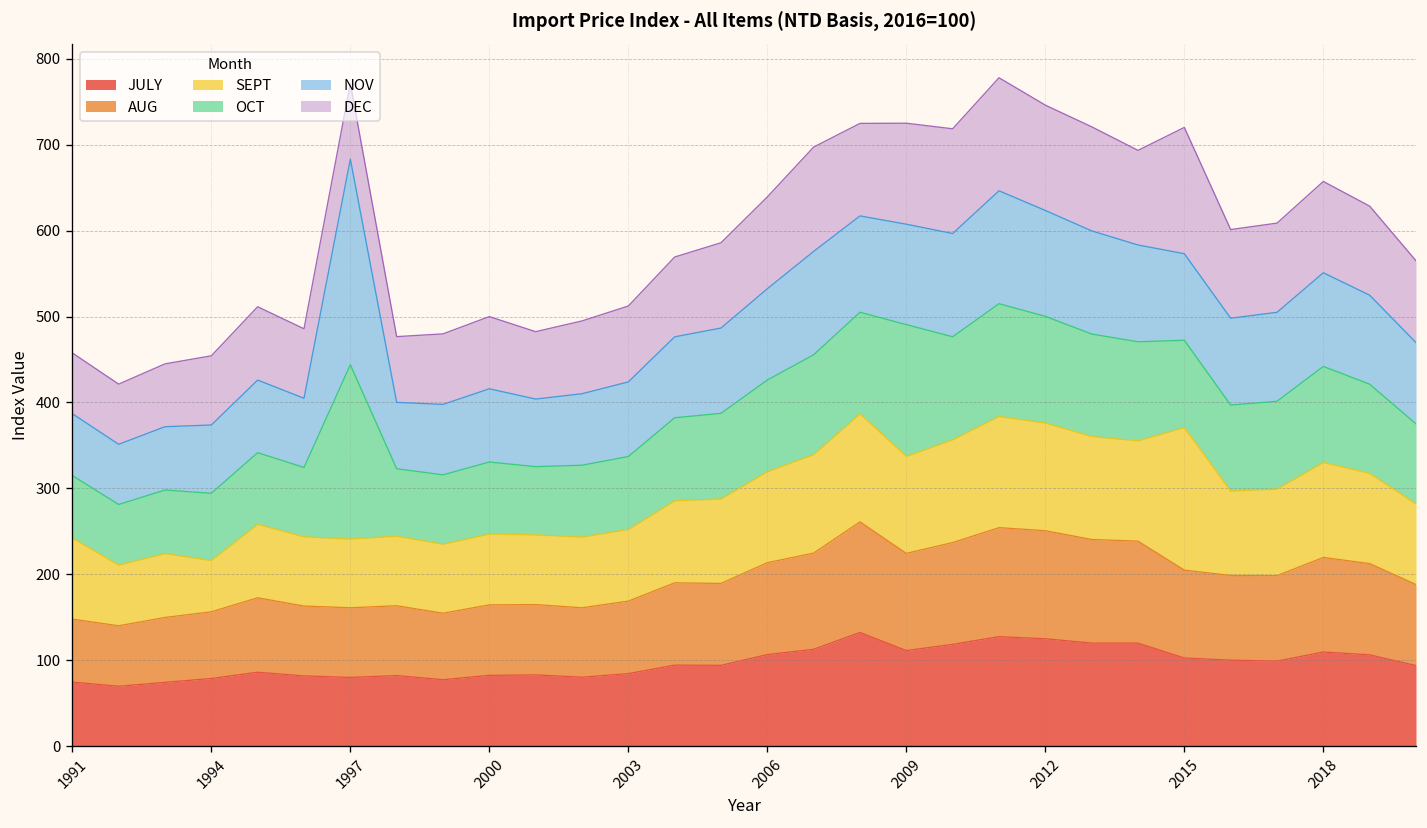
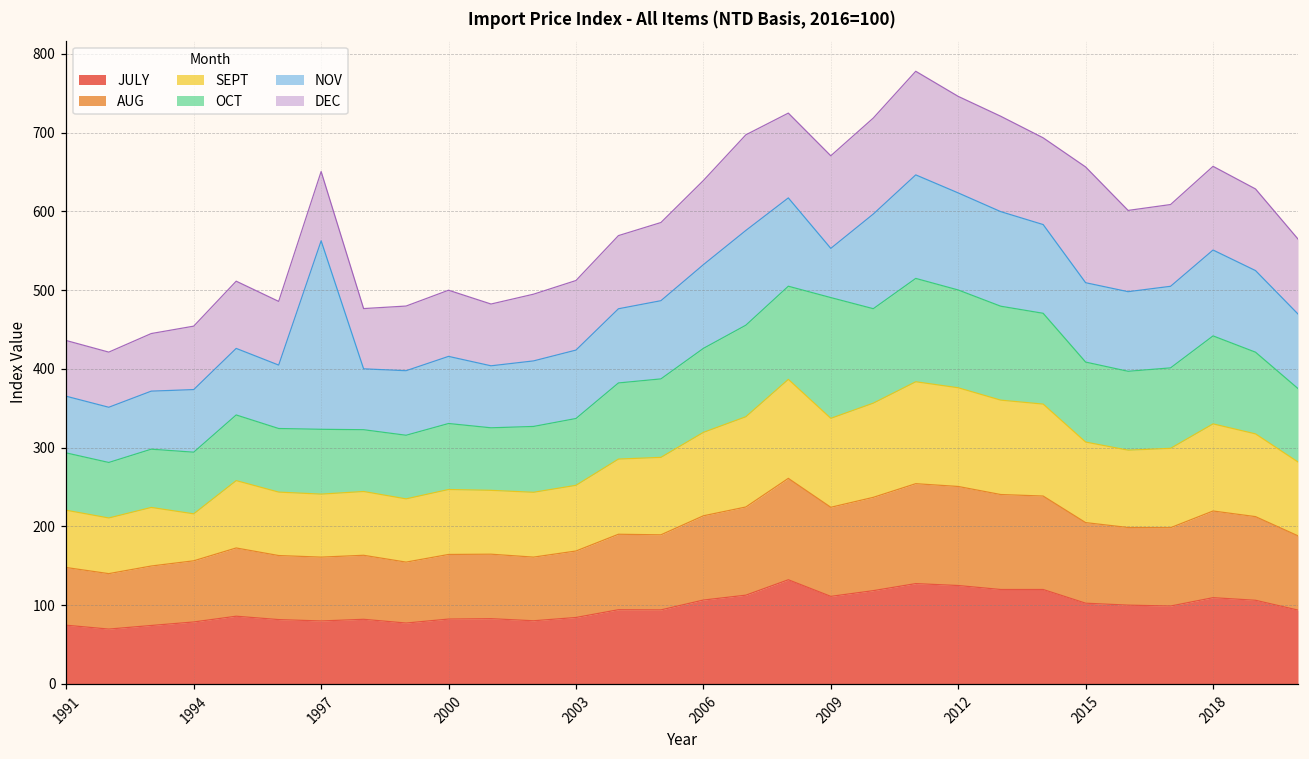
SEPT, 1991: 90 -> 70
OCT, 1997: 200 -> 80
NOV, 2009: 120 -> 60
SEPT, 2015: 170 -> 100
